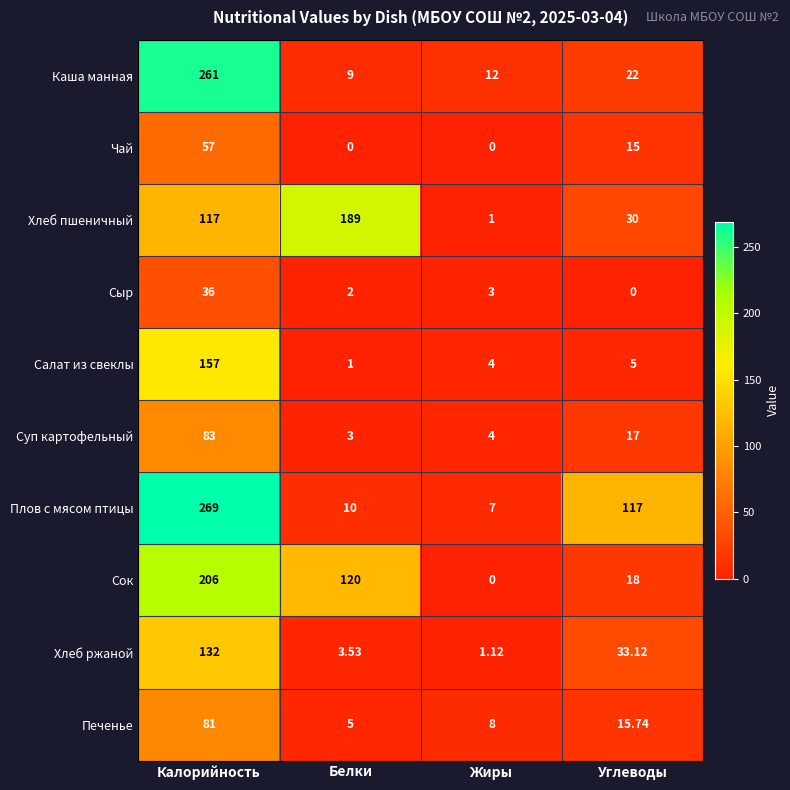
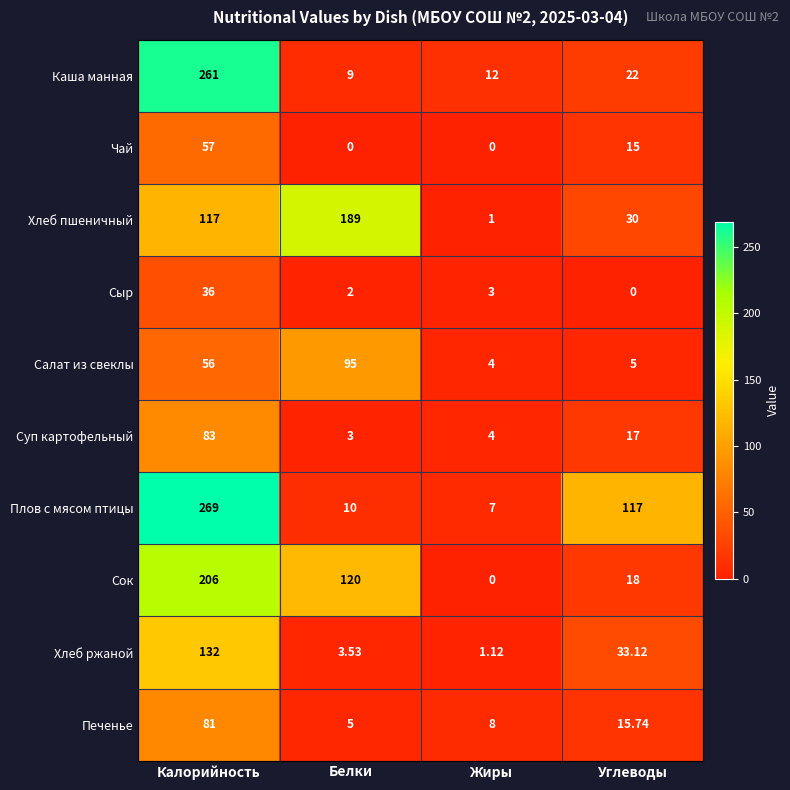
Салат из свеклы, Калорийность: 157 -> 56
Салат из свеклы, Белки: 1 -> 95
